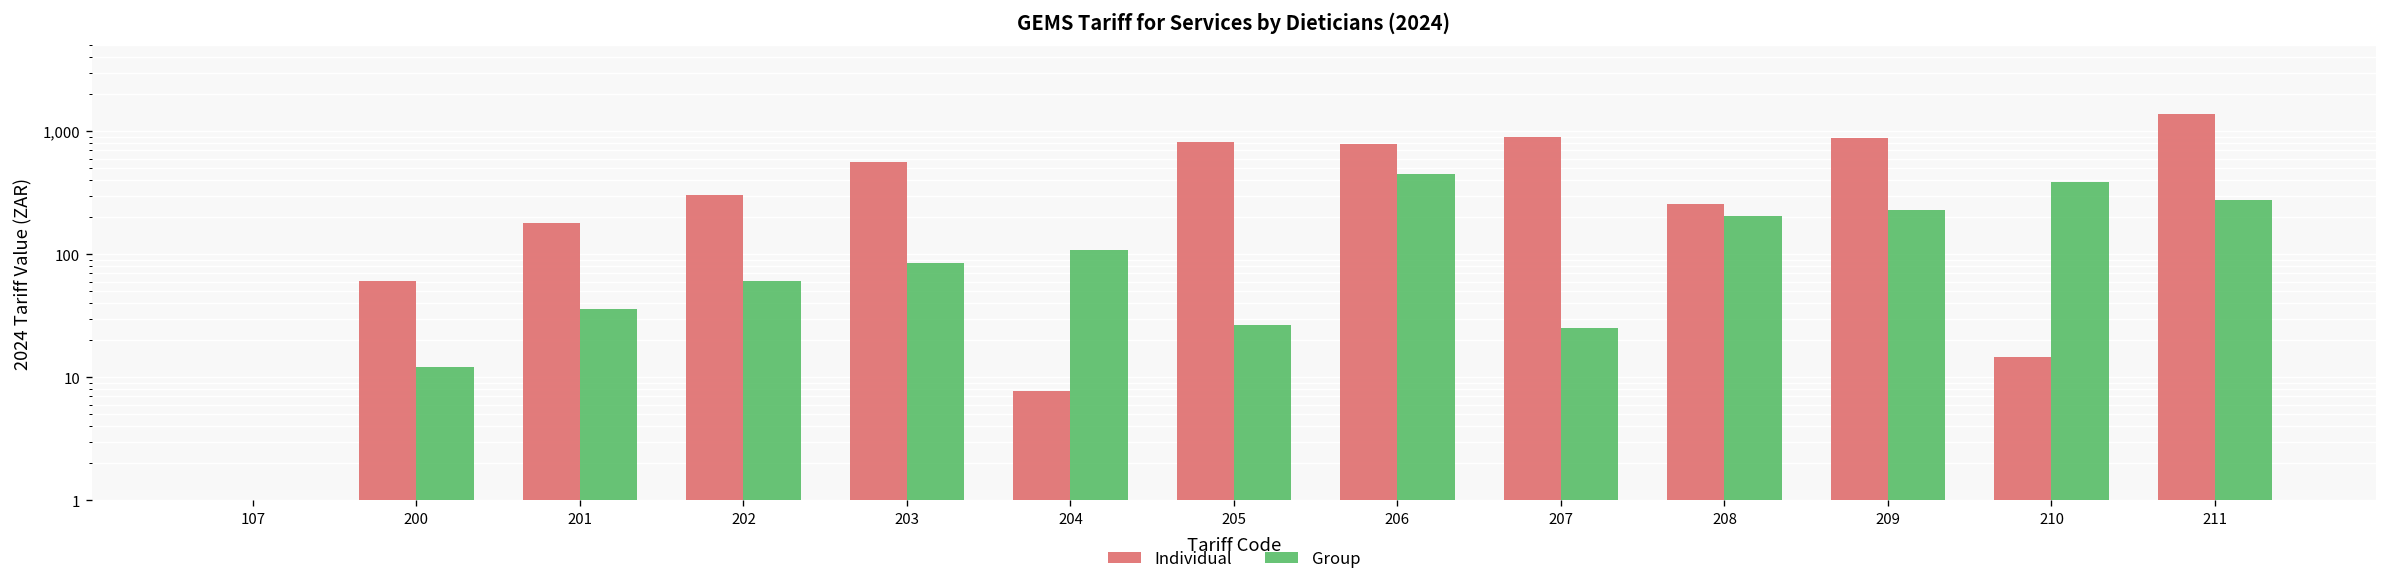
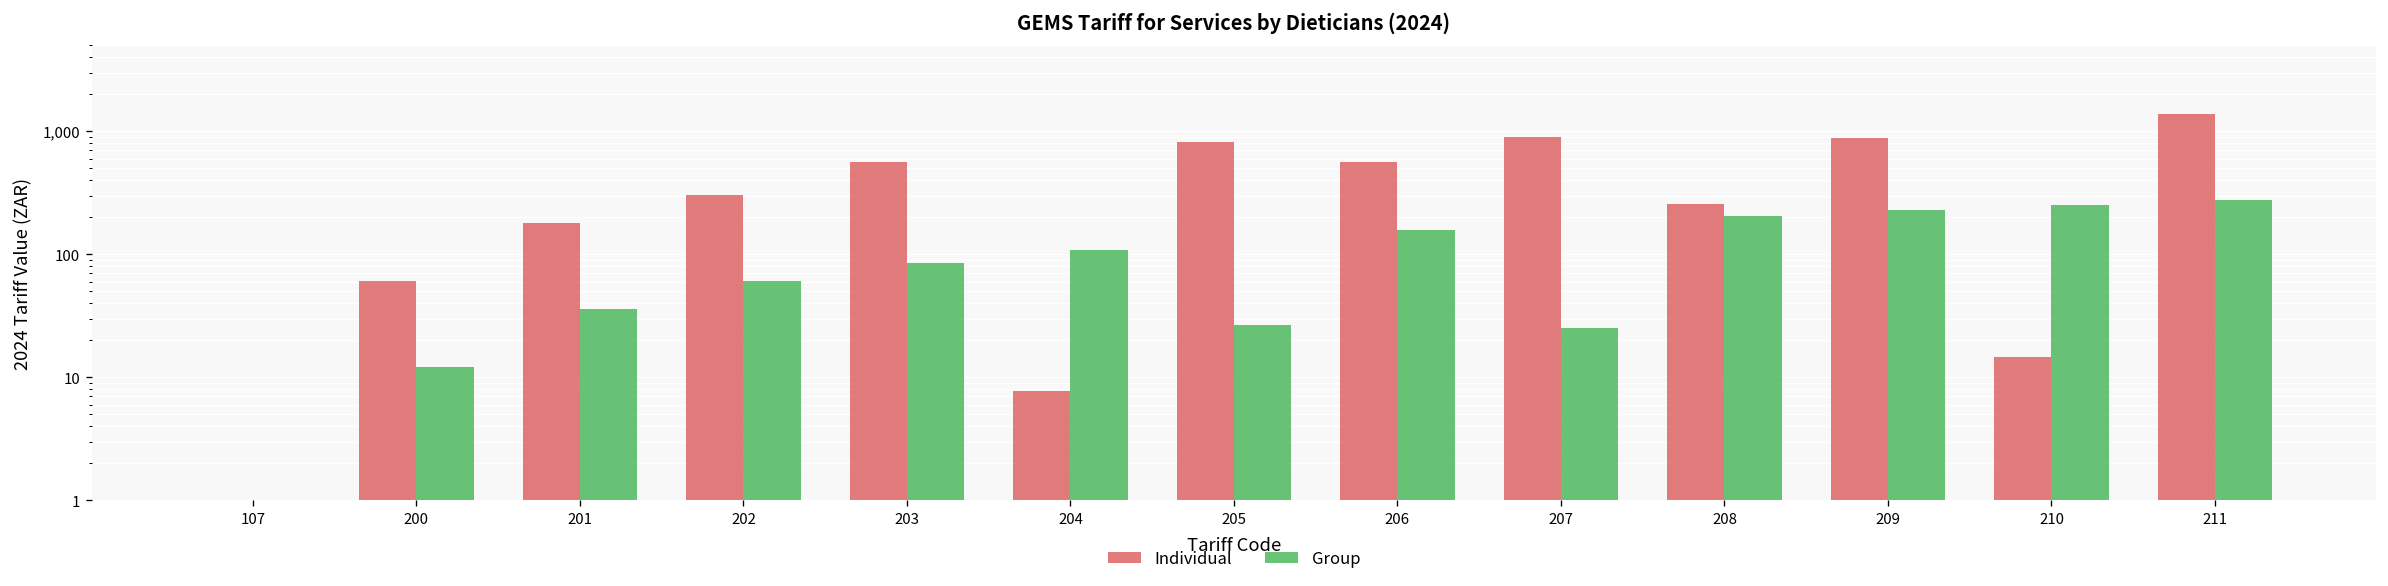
Individual, 206: 800 -> 600
Group, 206: 500 -> 160
Group, 210: 390 -> 250
